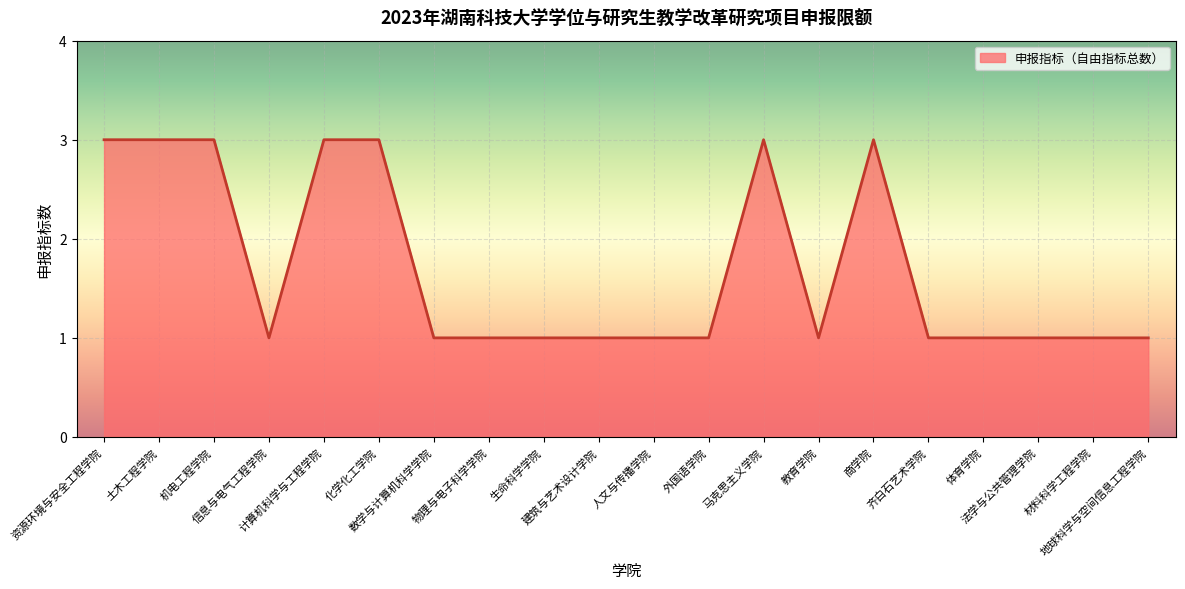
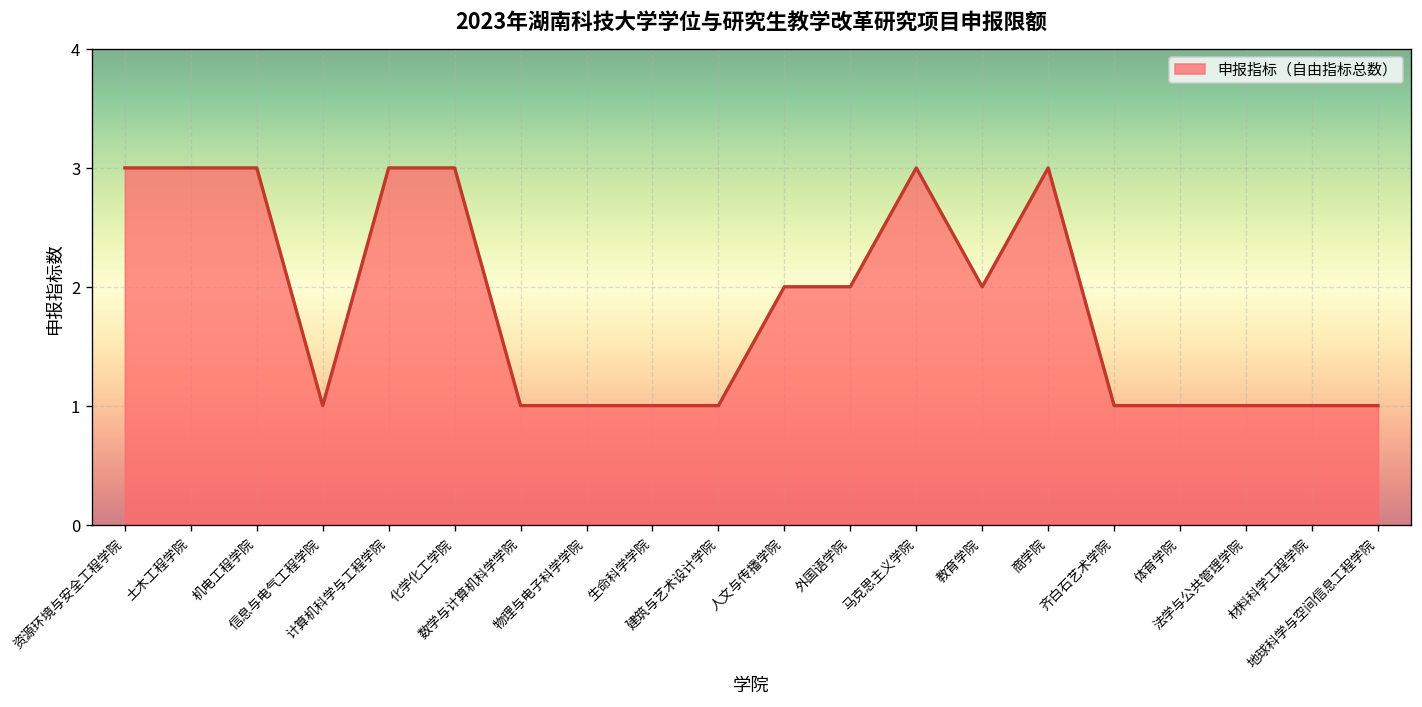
人文与传播学院: 1 -> 2
外国语学院: 1 -> 2
教育学院: 1 -> 2
